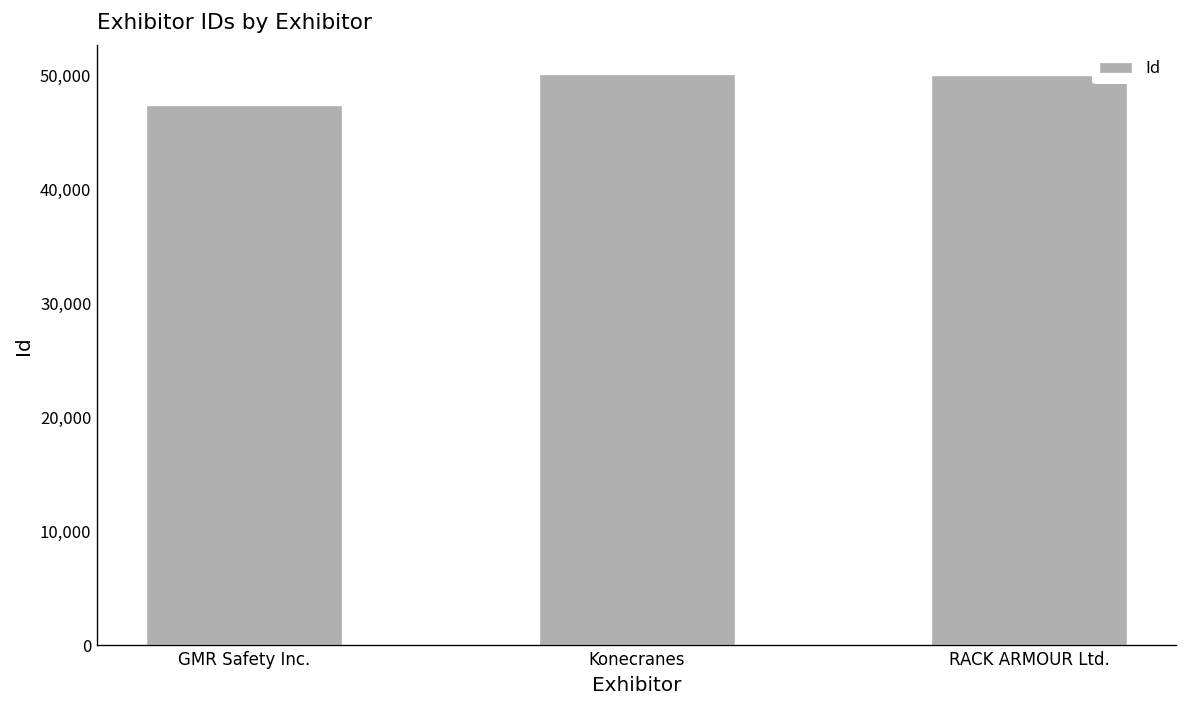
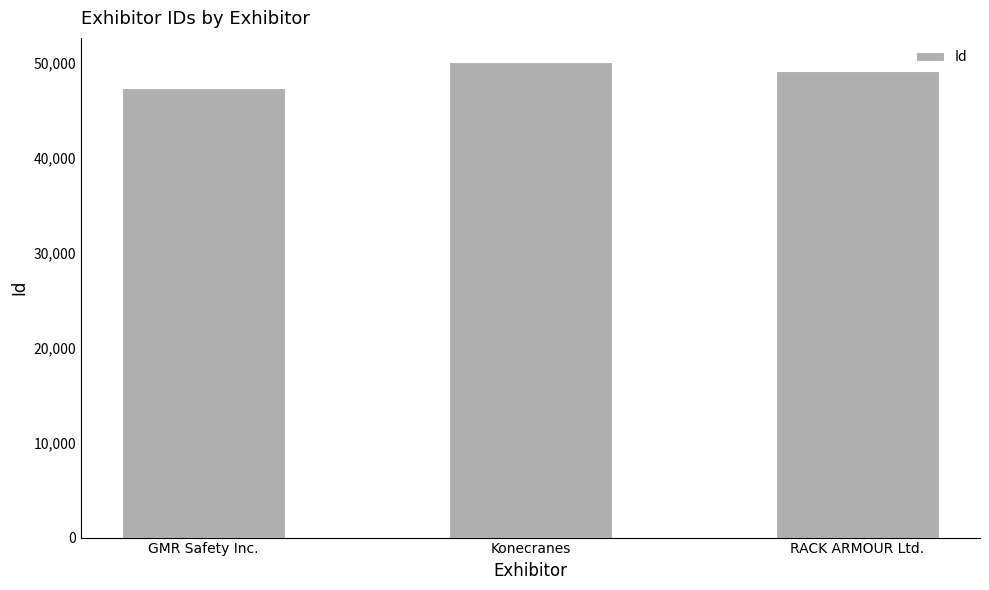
RACK ARMOUR Ltd.: 50,000 -> 49,000
